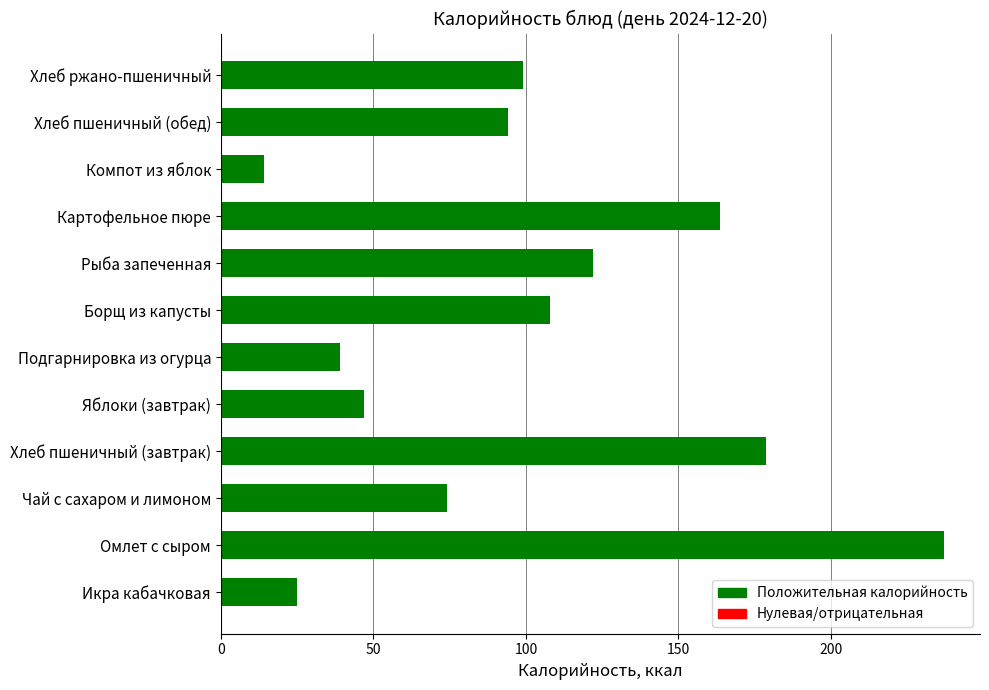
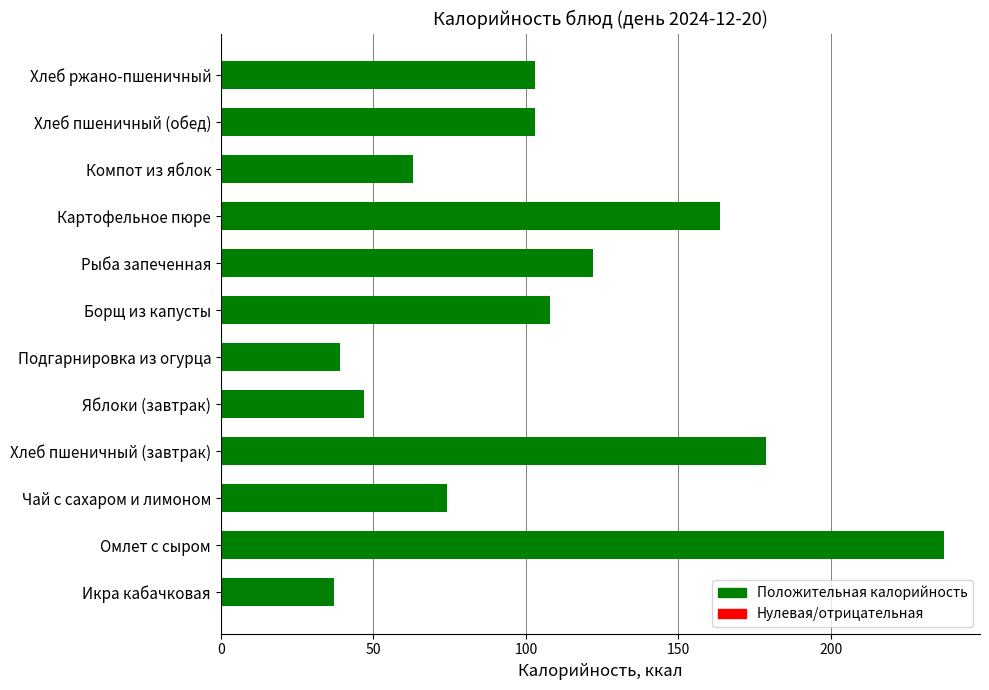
Хлеб ржано-пшеничный: 99 -> 103
Хлеб пшеничный (обед): 94 -> 103
Компот из яблок: 14 -> 63
Икра кабачковая: 25 -> 37
